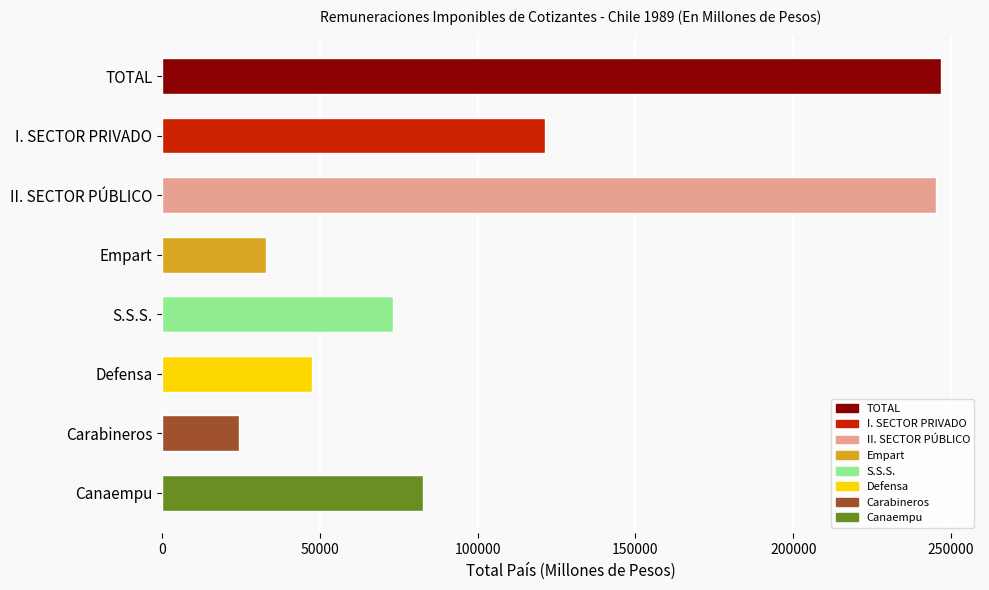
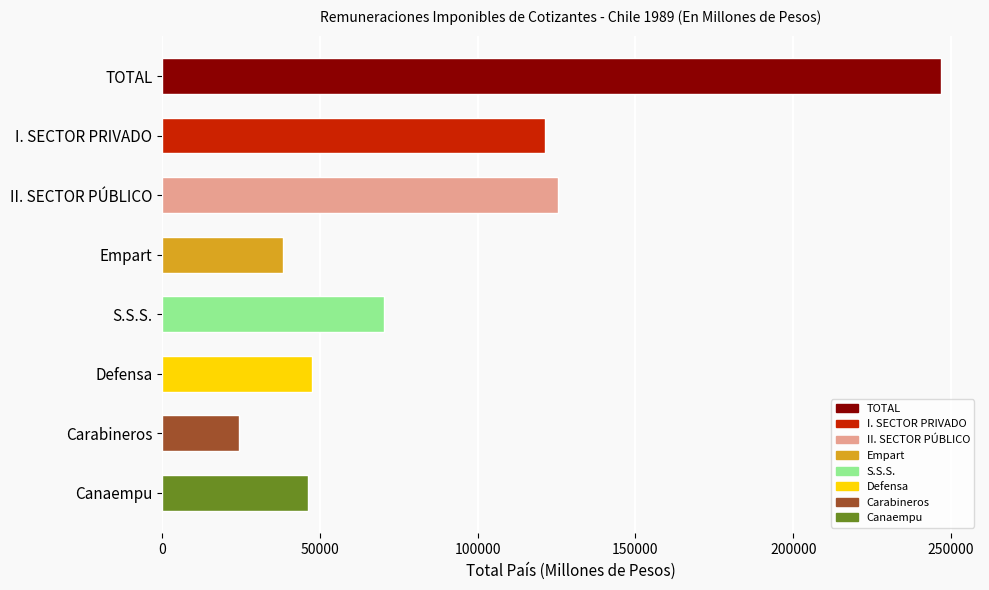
II. SECTOR PÚBLICO, II. SECTOR PÚBLICO: 245000 -> 126000
Empart, Empart: 33000 -> 38000
S.S.S., S.S.S.: 73000 -> 70000
Canaempu, Canaempu: 83000 -> 46000
